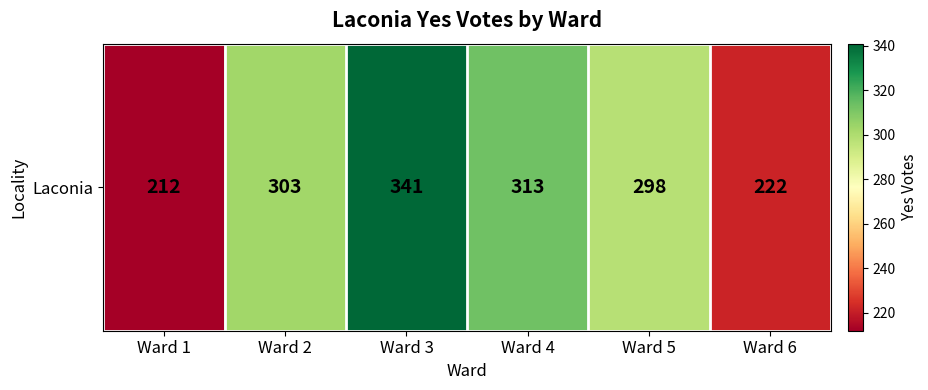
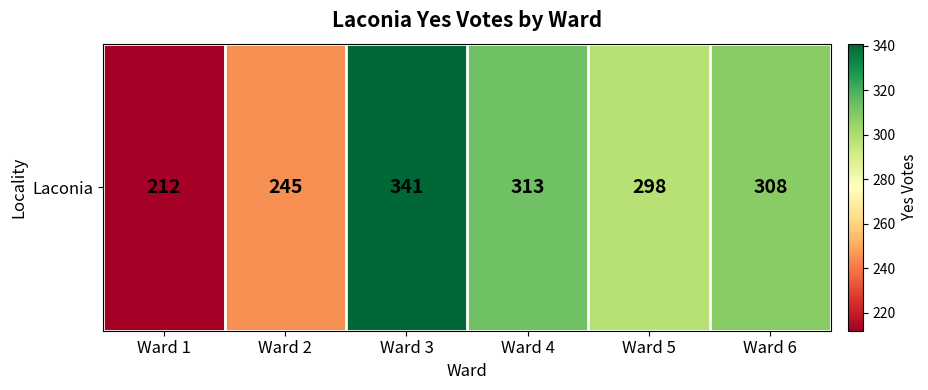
Laconia, Ward 2: 303 -> 245
Laconia, Ward 6: 222 -> 308
